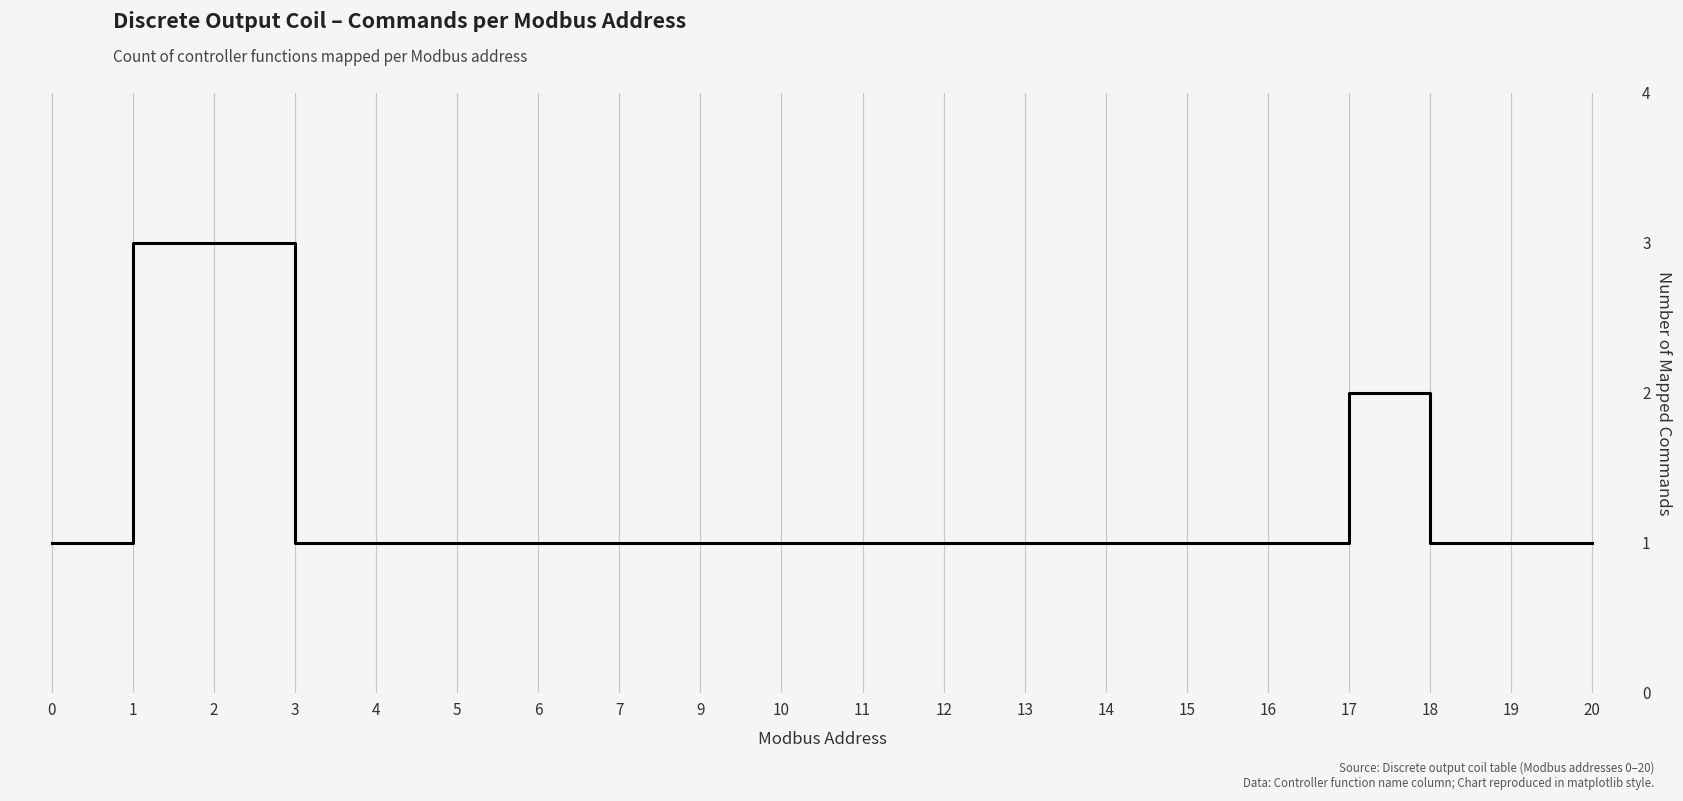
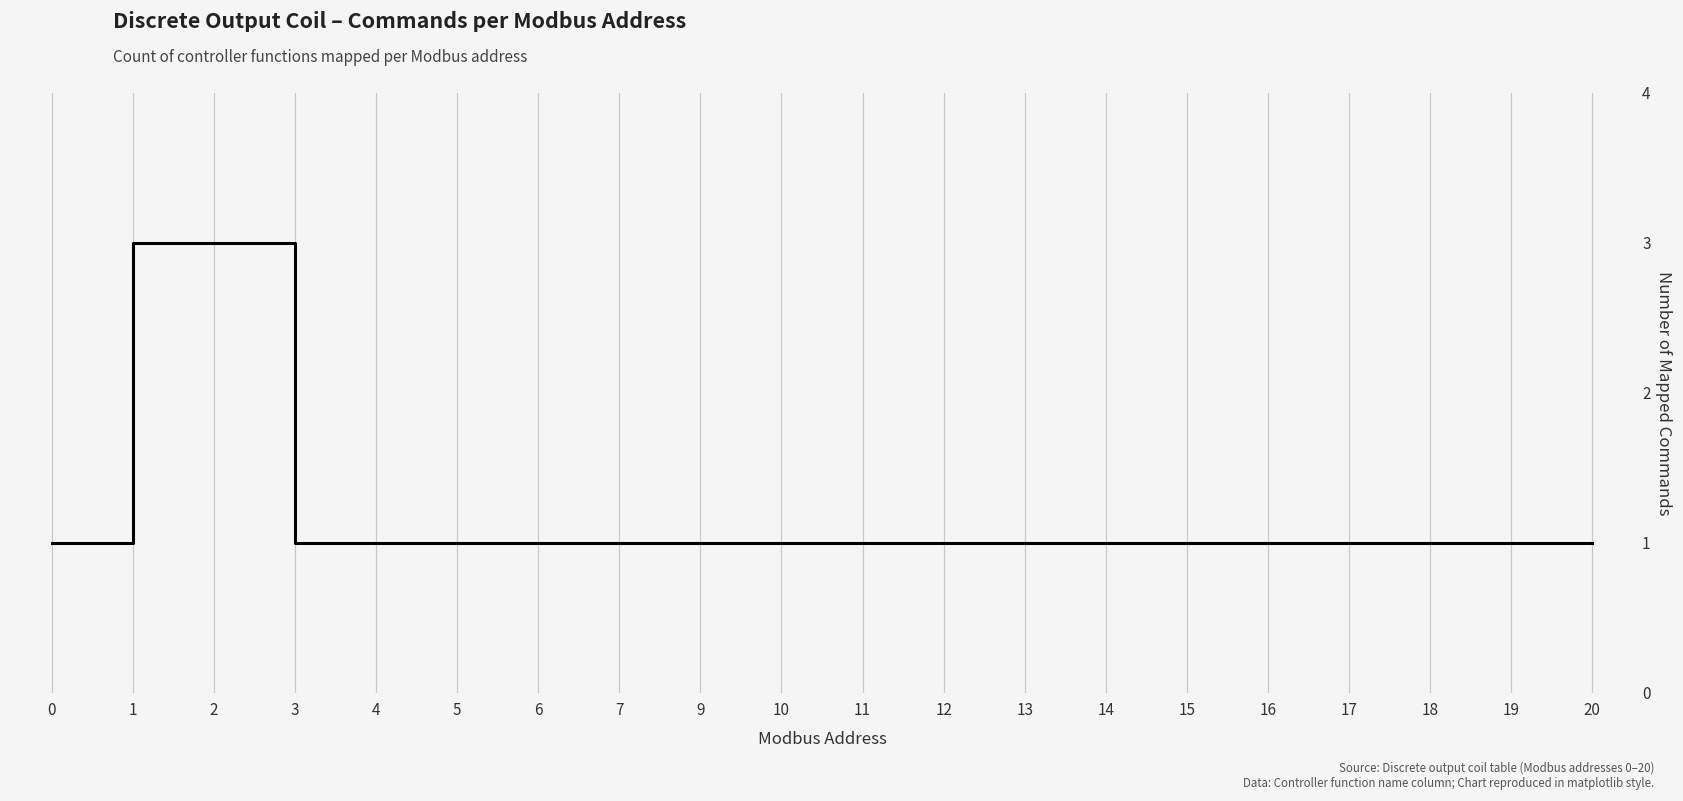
17: 2 -> 1
